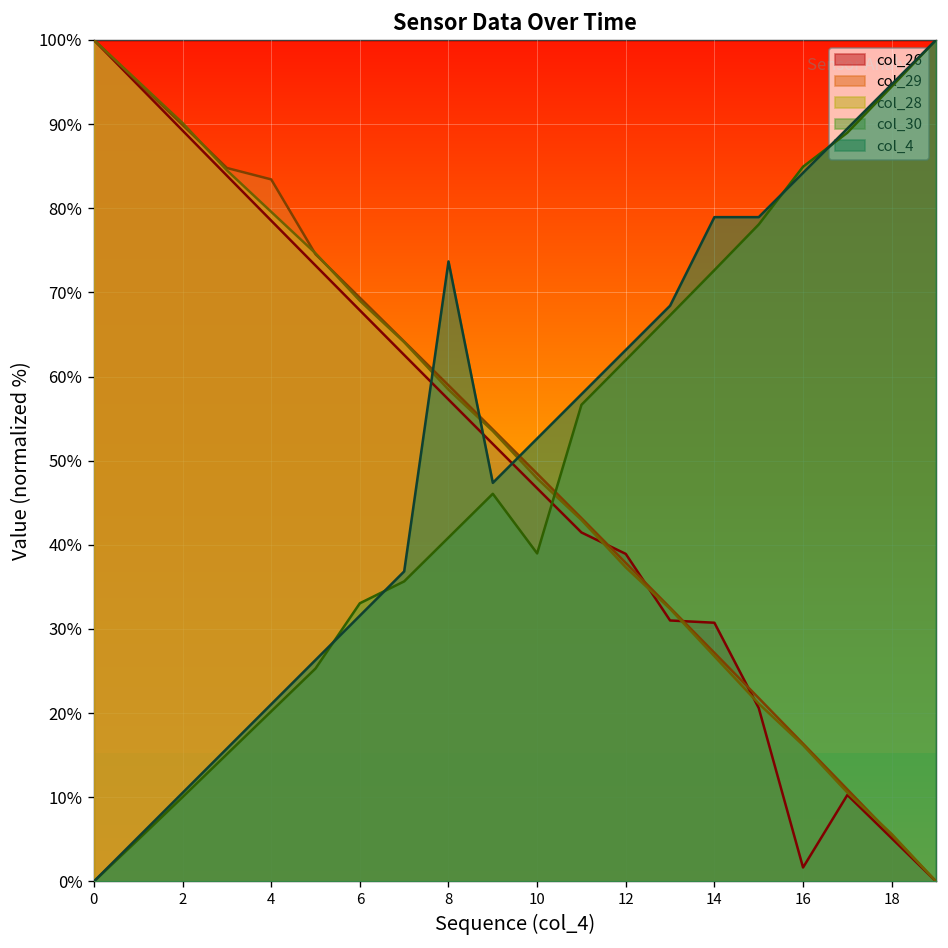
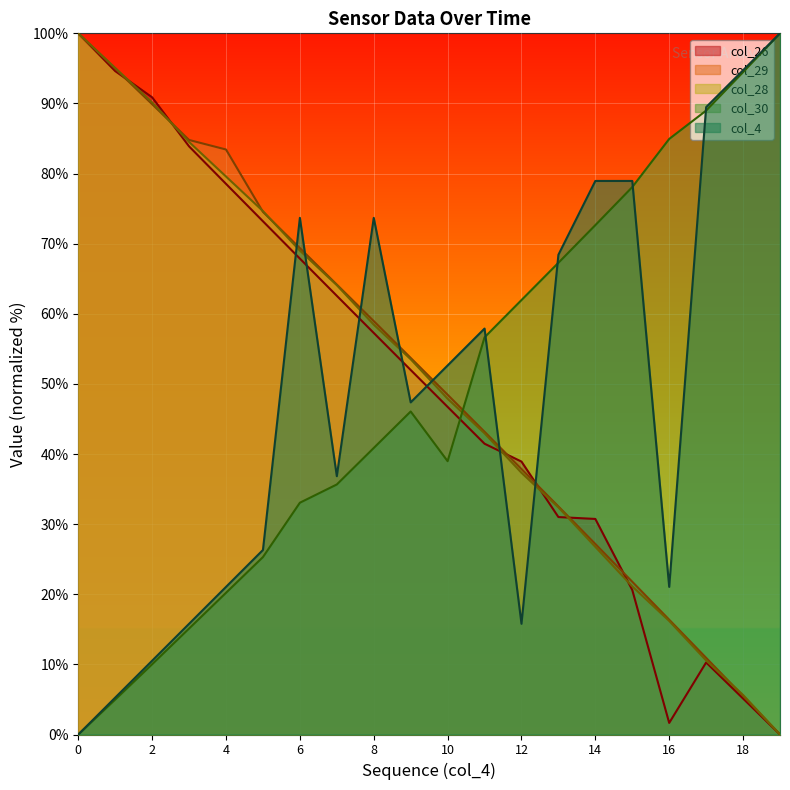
col_26, 2: 89% -> 91%
col_4, 6: 32% -> 74%
col_4, 12: 63% -> 16%
col_4, 16: 84% -> 21%
